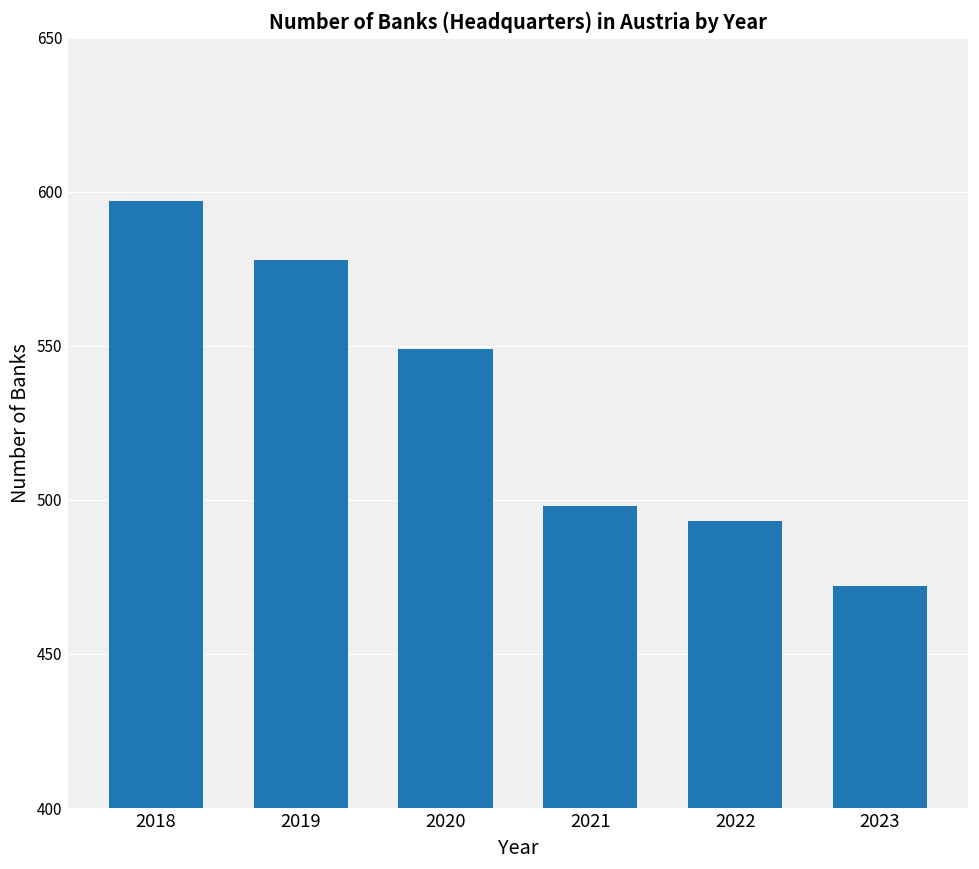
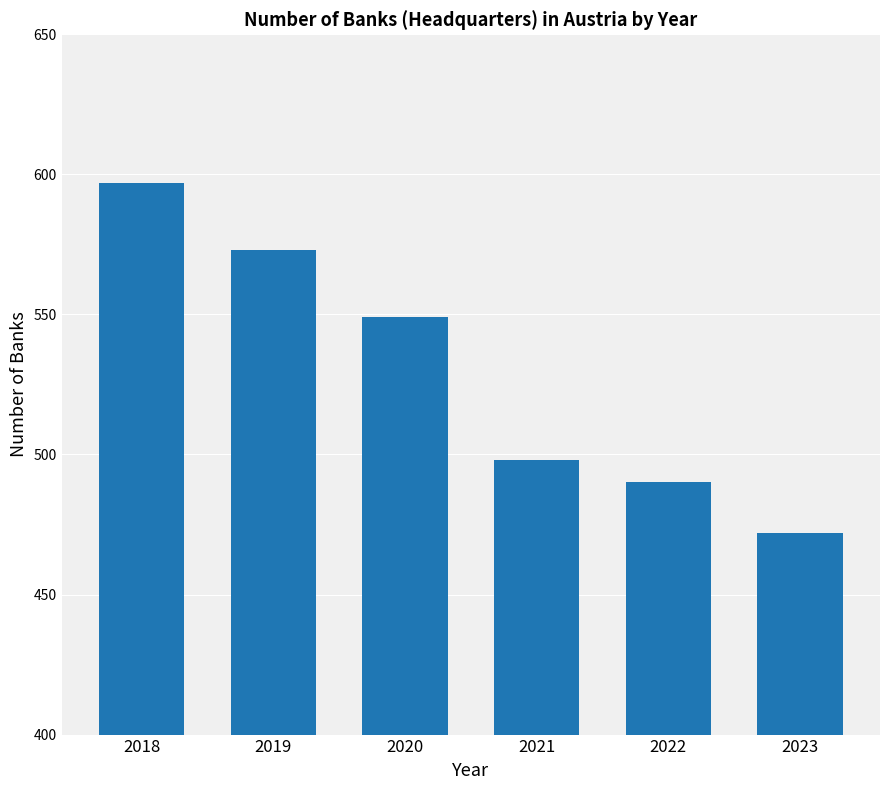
2019: 578 -> 573
2022: 493 -> 490
